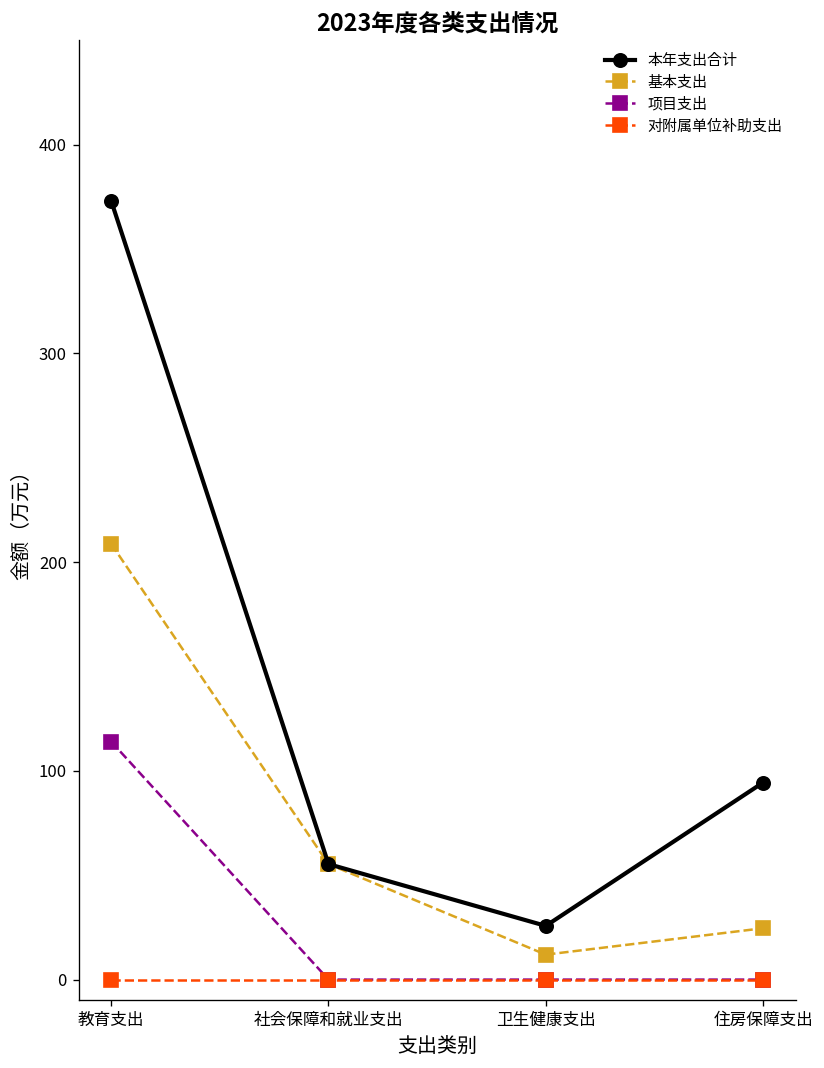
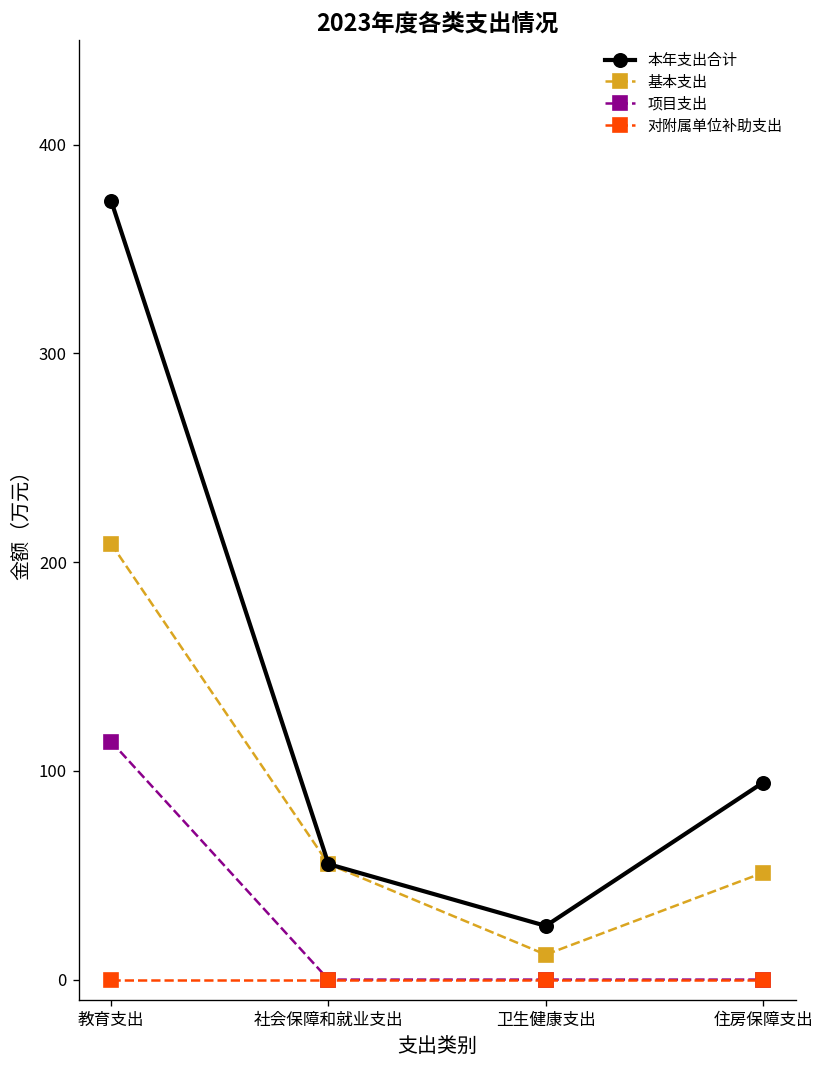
基本支出, 住房保障支出: 25 -> 51
